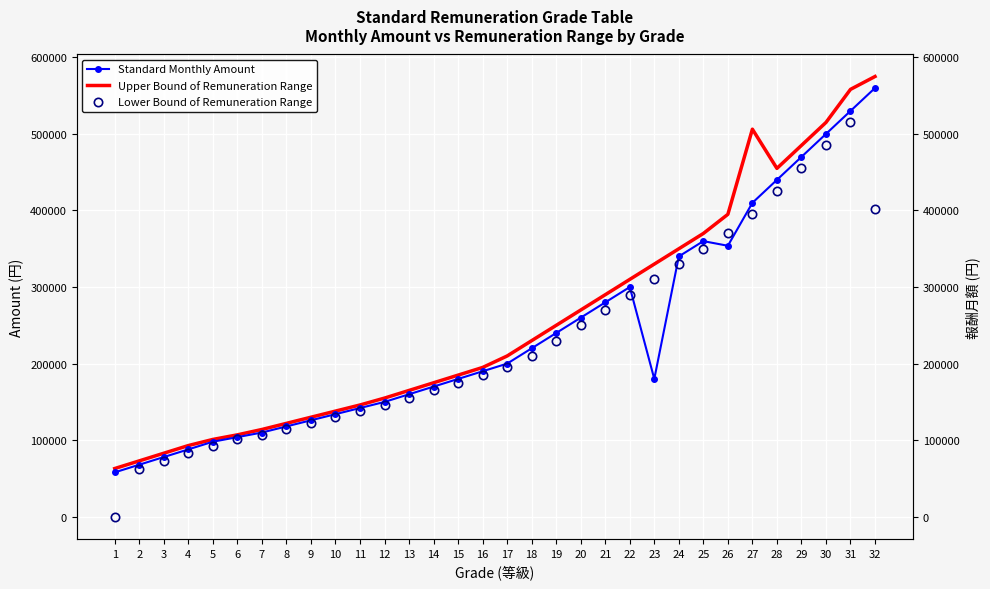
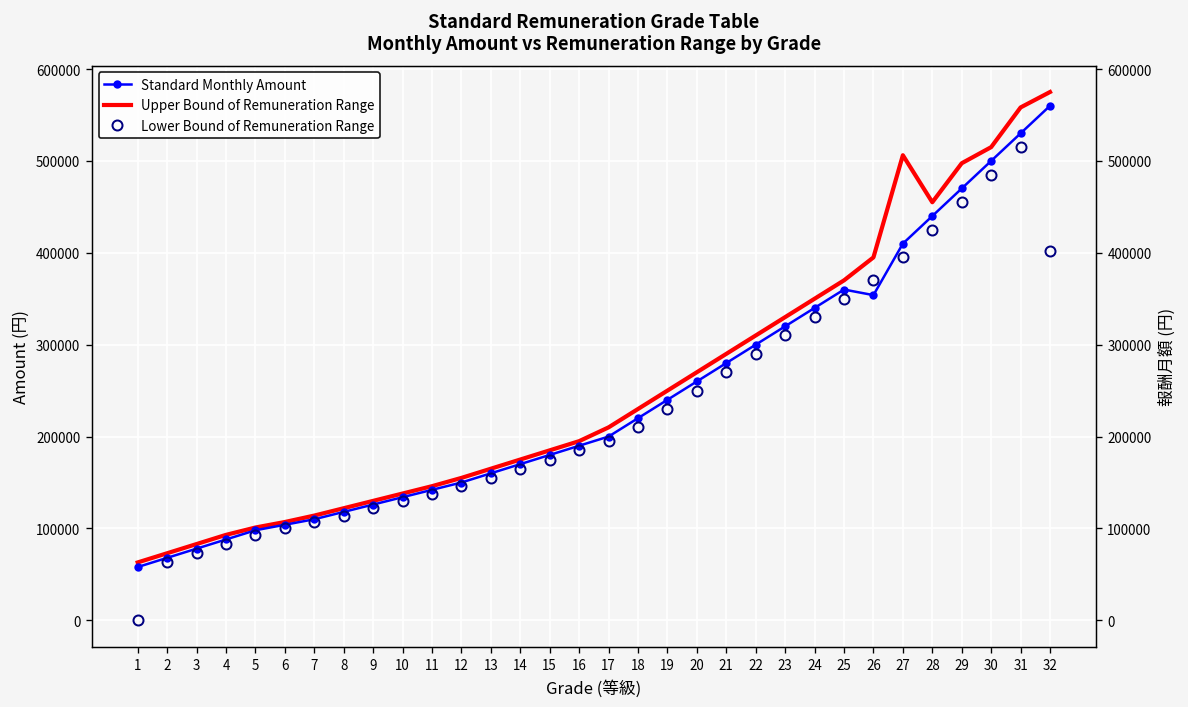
Standard Monthly Amount, 23: 180000 -> 320000
Upper Bound of Remuneration Range, 29: 490000 -> 500000
